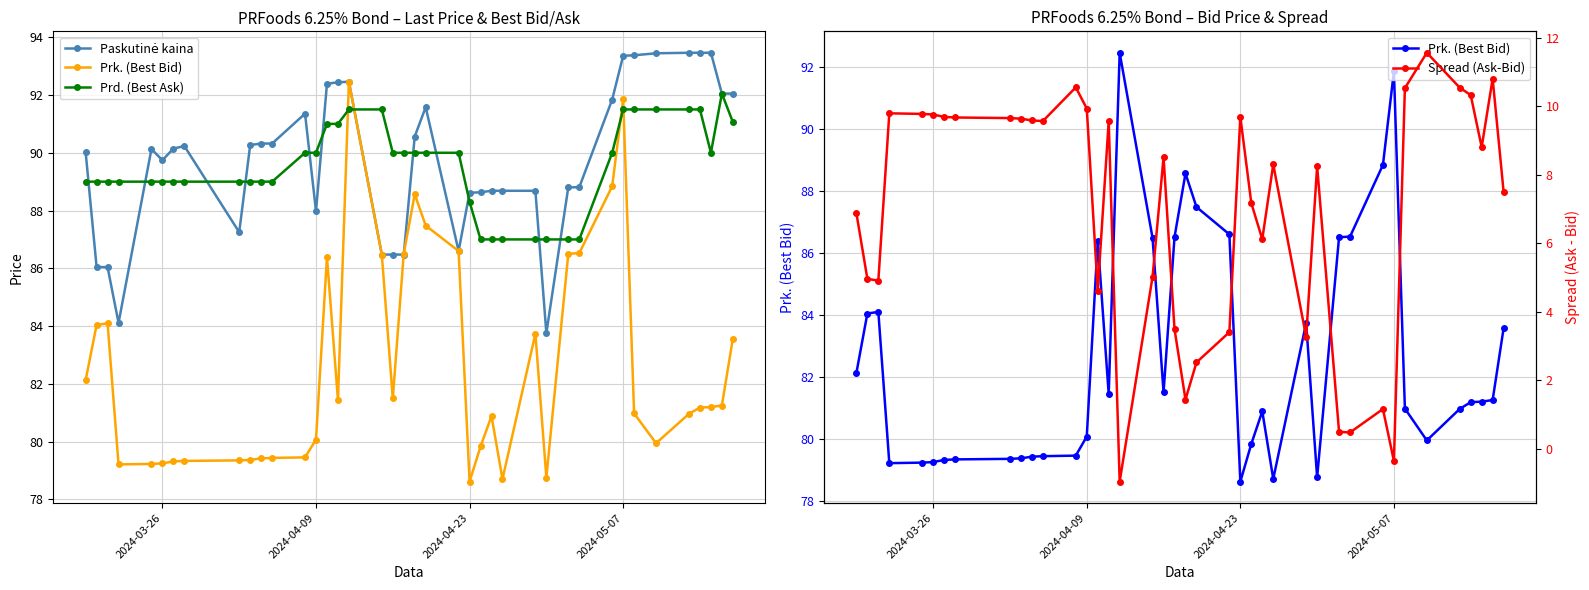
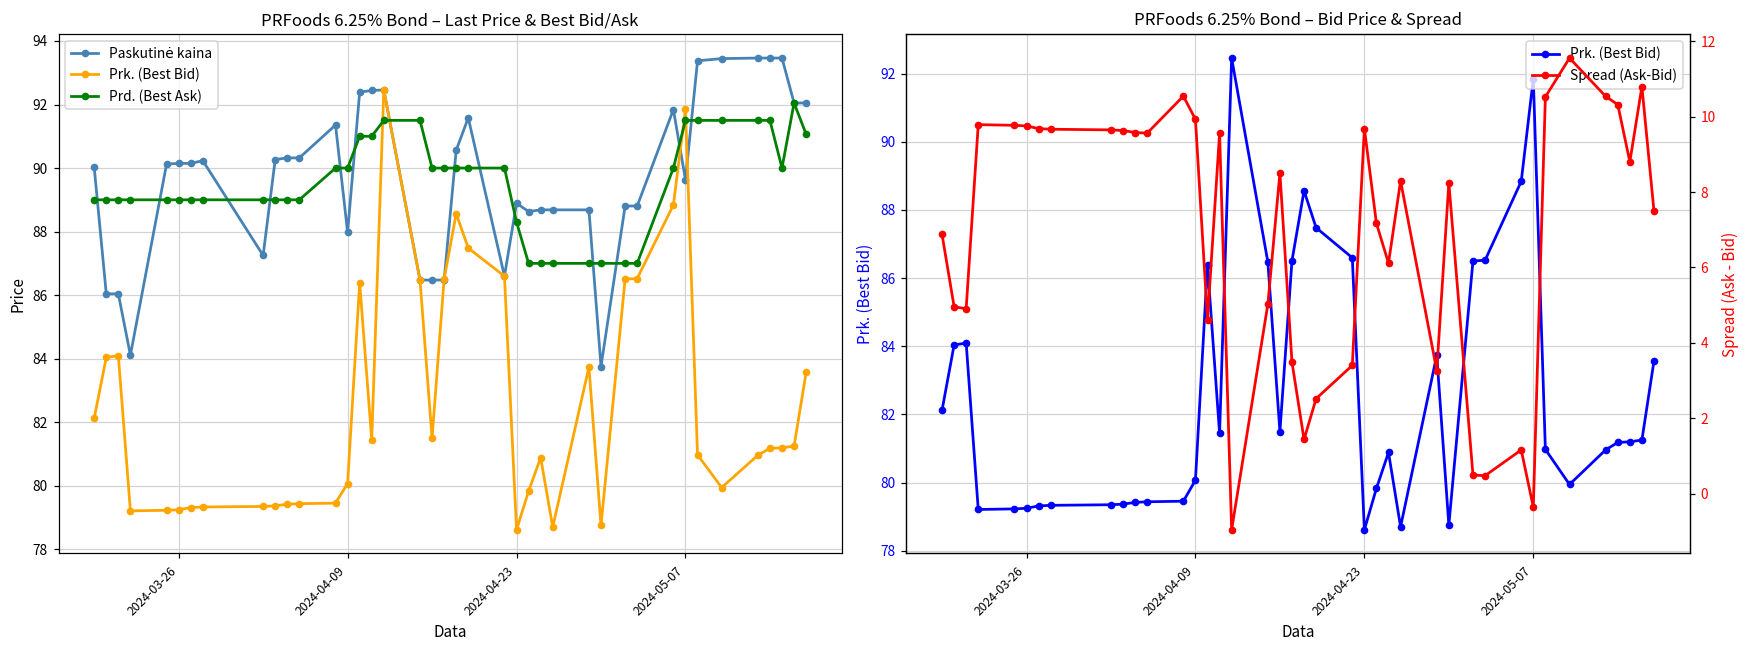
PRFoods 6.25% Bond – Last Price & Best Bid/Ask, Paskutinė kaina, 2024-03-26: 89.7 -> 90.1
PRFoods 6.25% Bond – Last Price & Best Bid/Ask, Paskutinė kaina, 2024-04-23: 88.6 -> 88.9
PRFoods 6.25% Bond – Last Price & Best Bid/Ask, Paskutinė kaina, 2024-05-07: 93.4 -> 89.6
